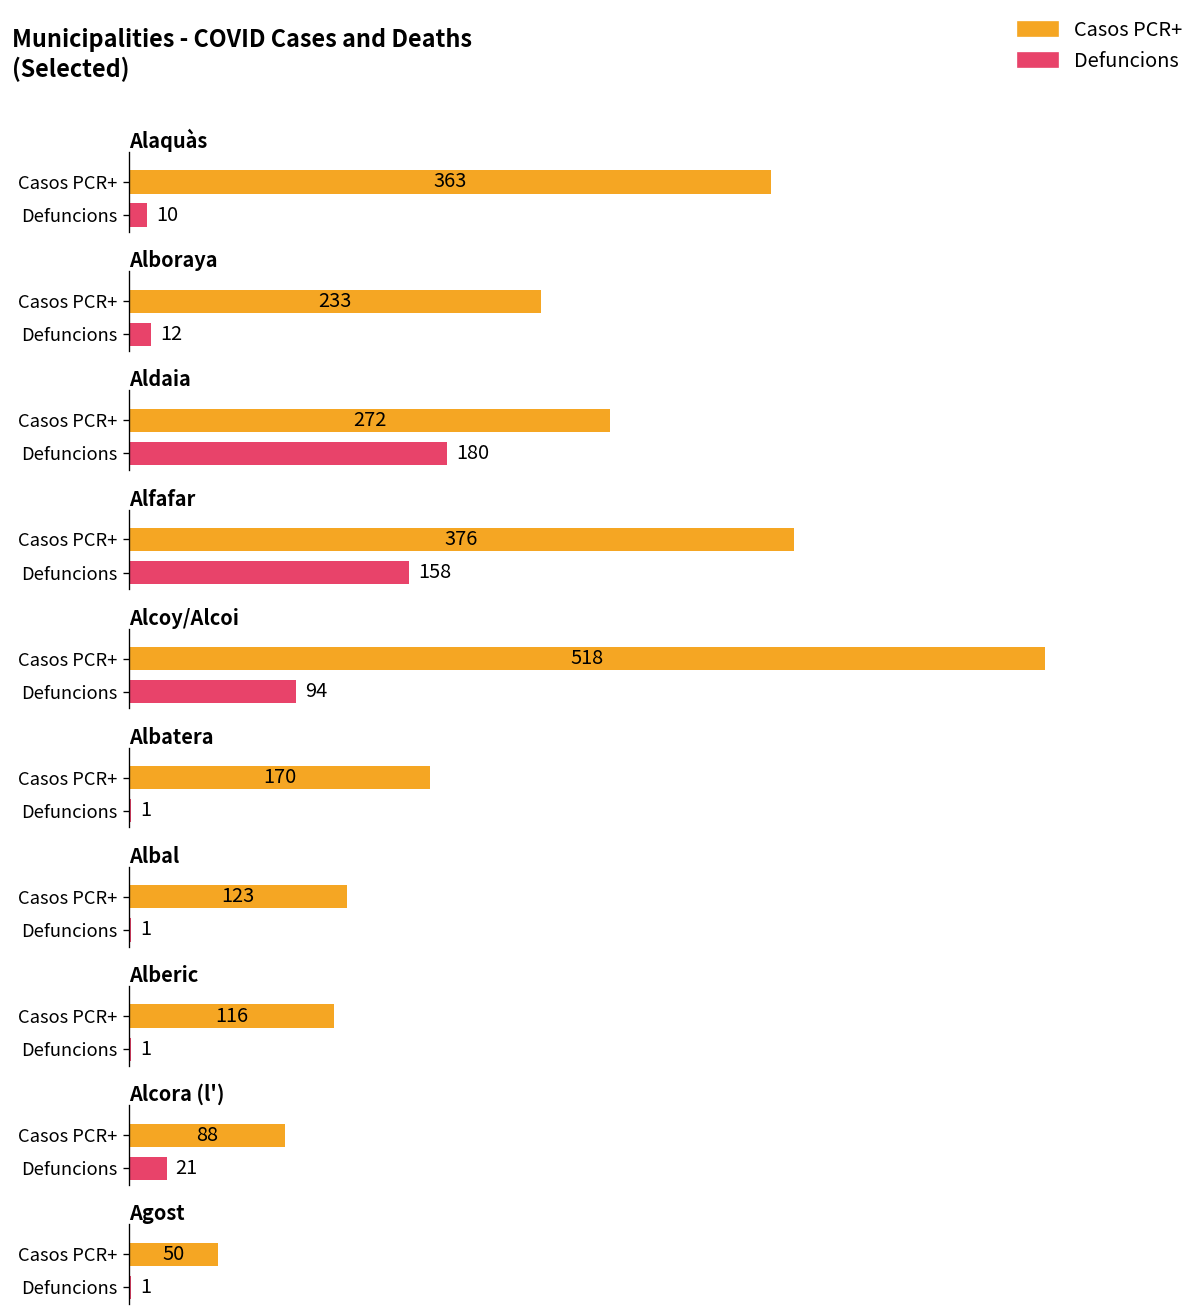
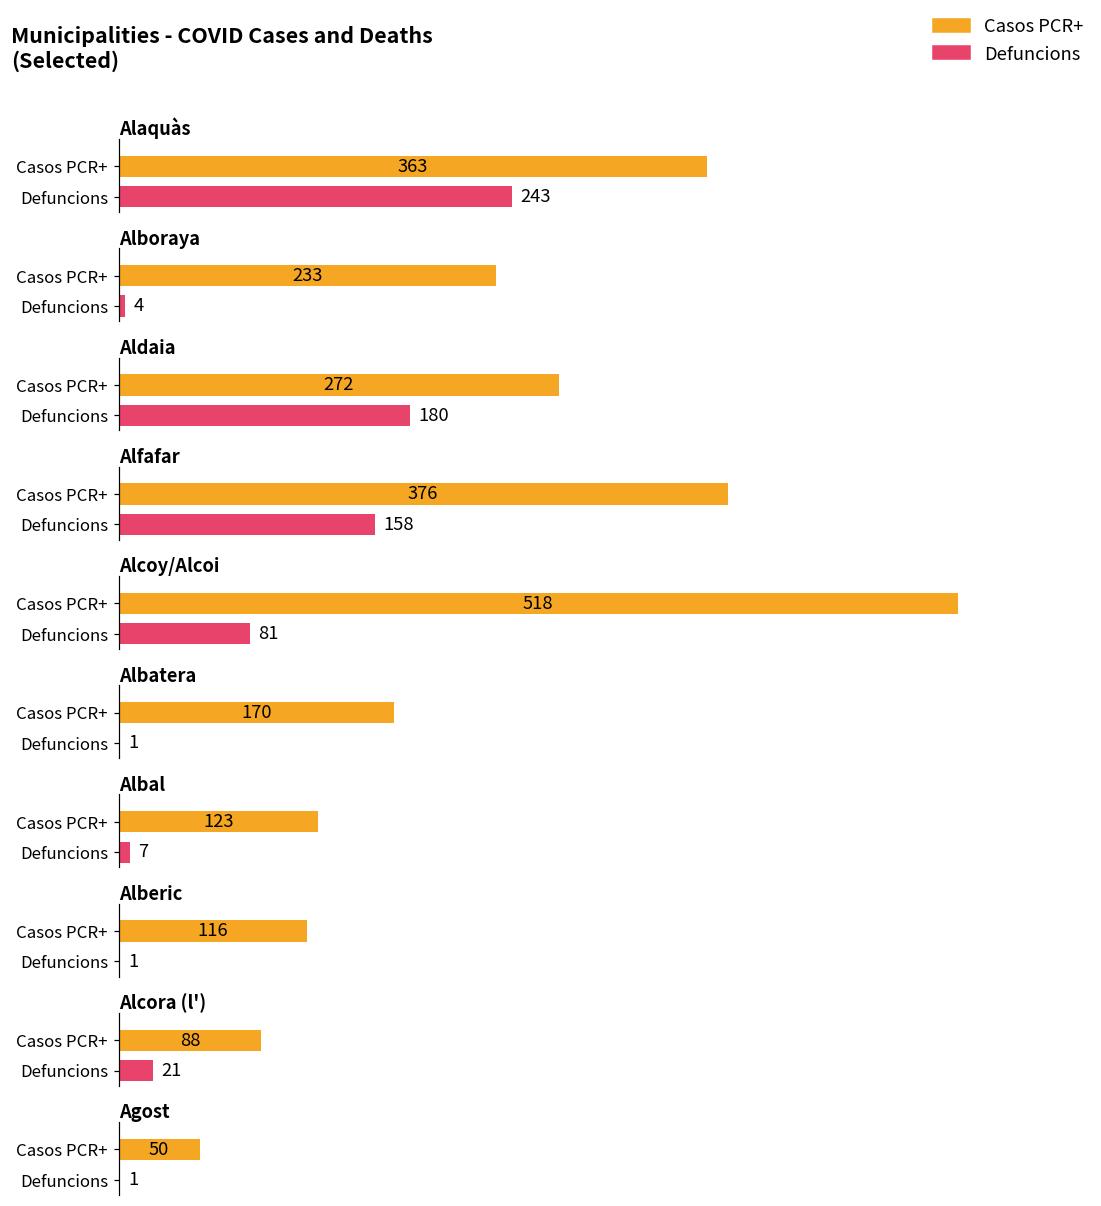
Alaquàs, Defuncions: 10 -> 243
Alboraya, Defuncions: 12 -> 4
Alcoy/Alcoi, Defuncions: 94 -> 81
Albal, Defuncions: 1 -> 7
